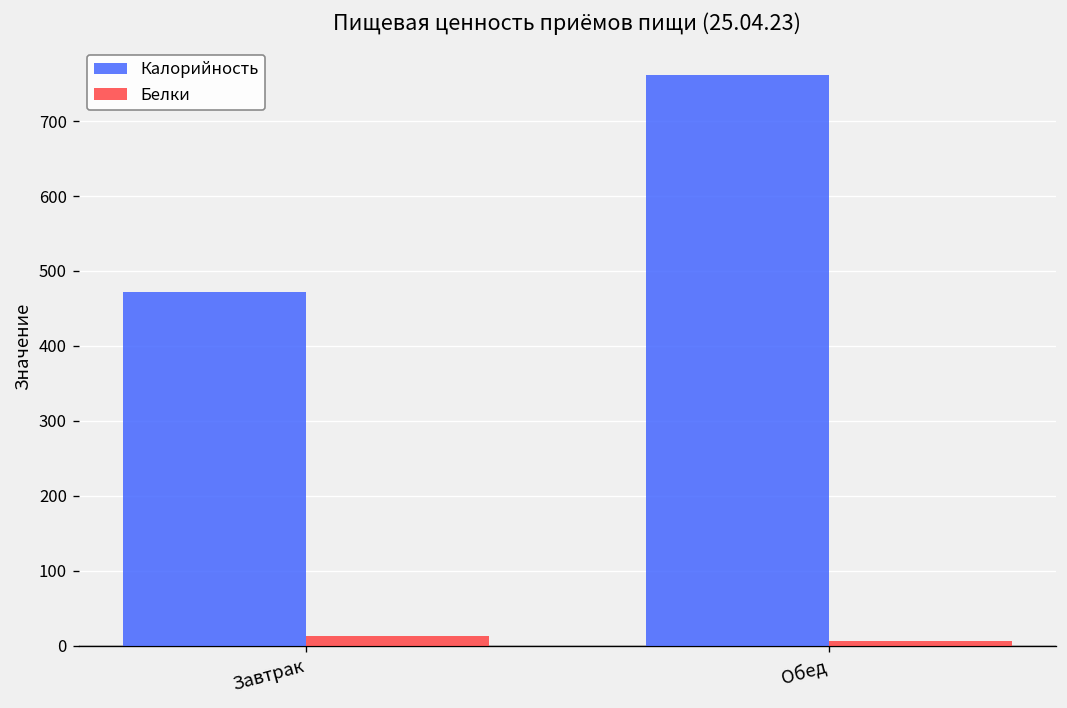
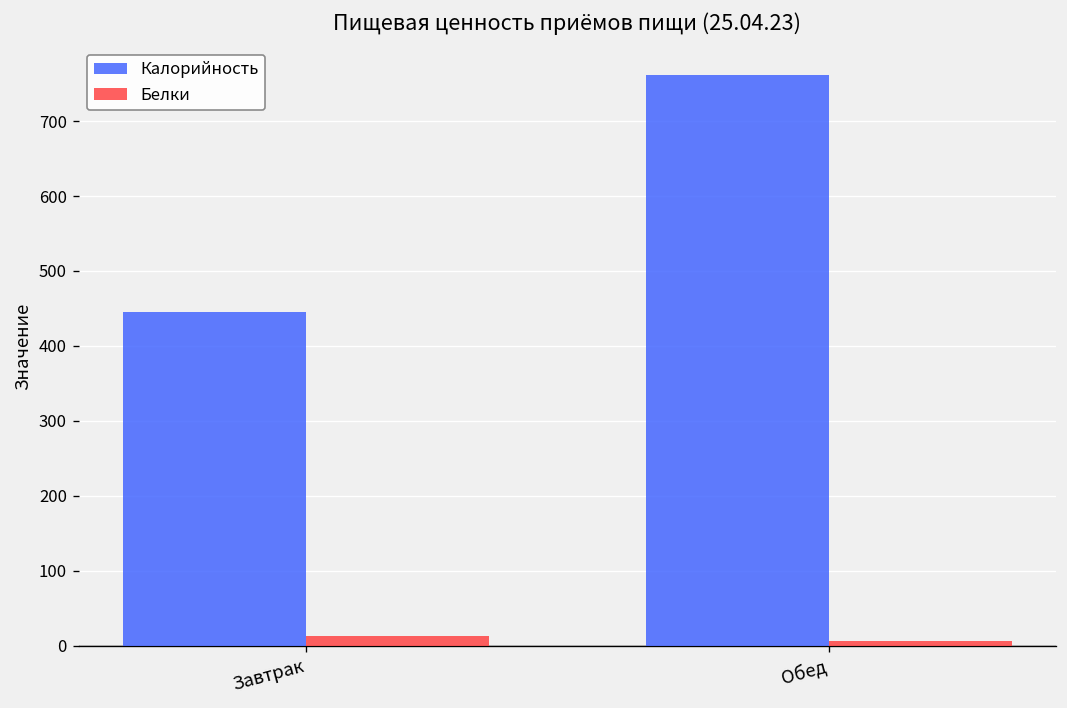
Калорийность, Завтрак: 470 -> 450
